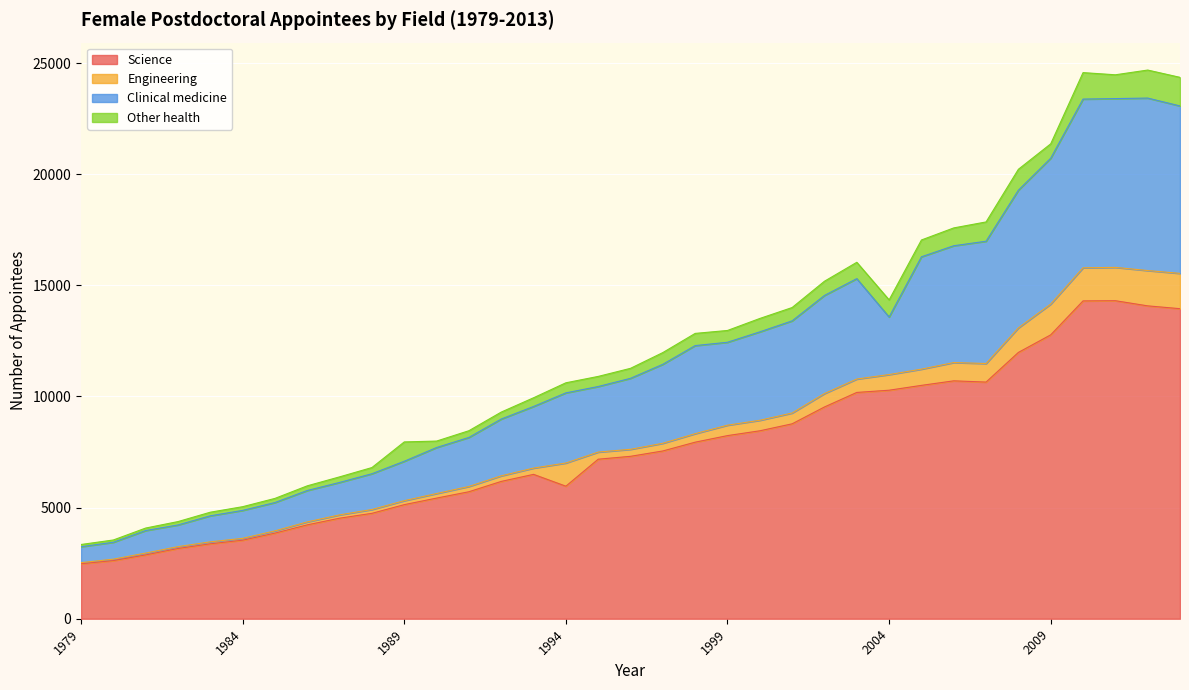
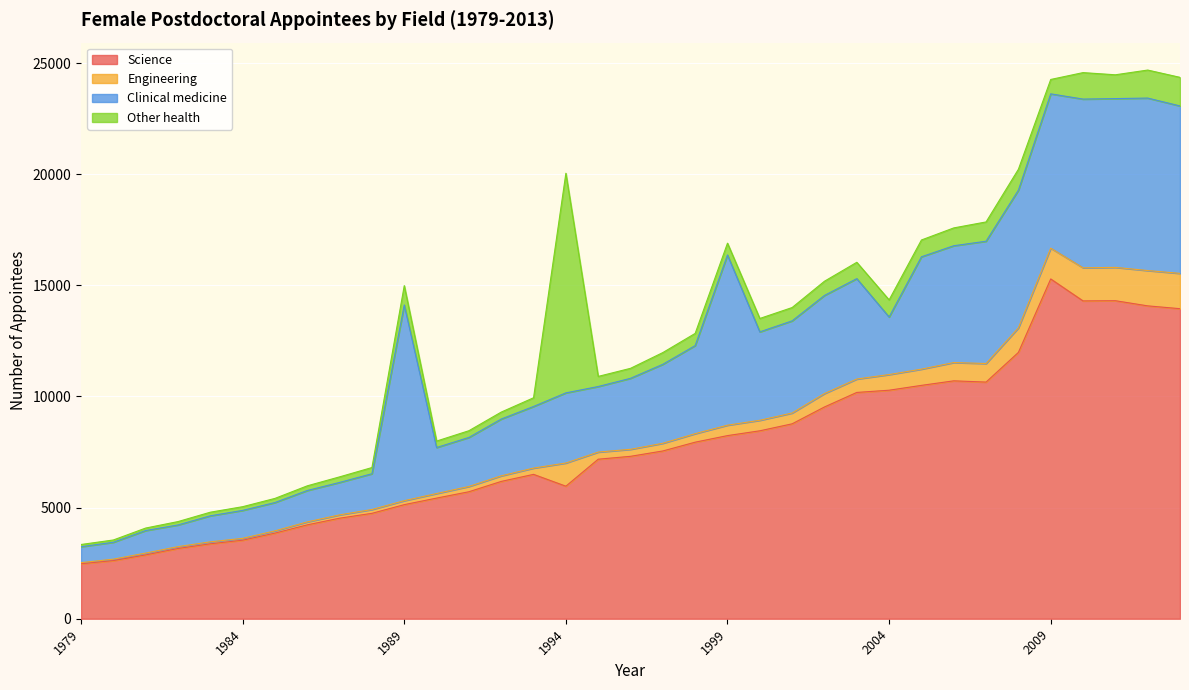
Clinical medicine, 1989: 1800 -> 8800
Other health, 1994: 500 -> 9900
Clinical medicine, 1999: 3700 -> 7700
Science, 2009: 12800 -> 15300
Clinical medicine, 2009: 6600 -> 6900
